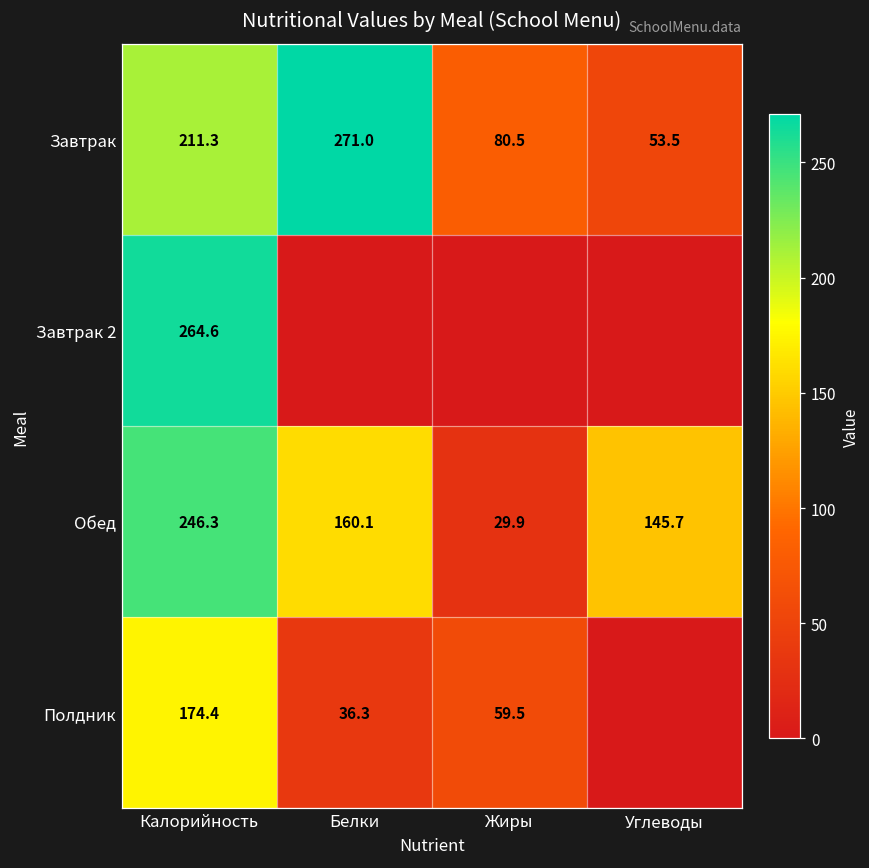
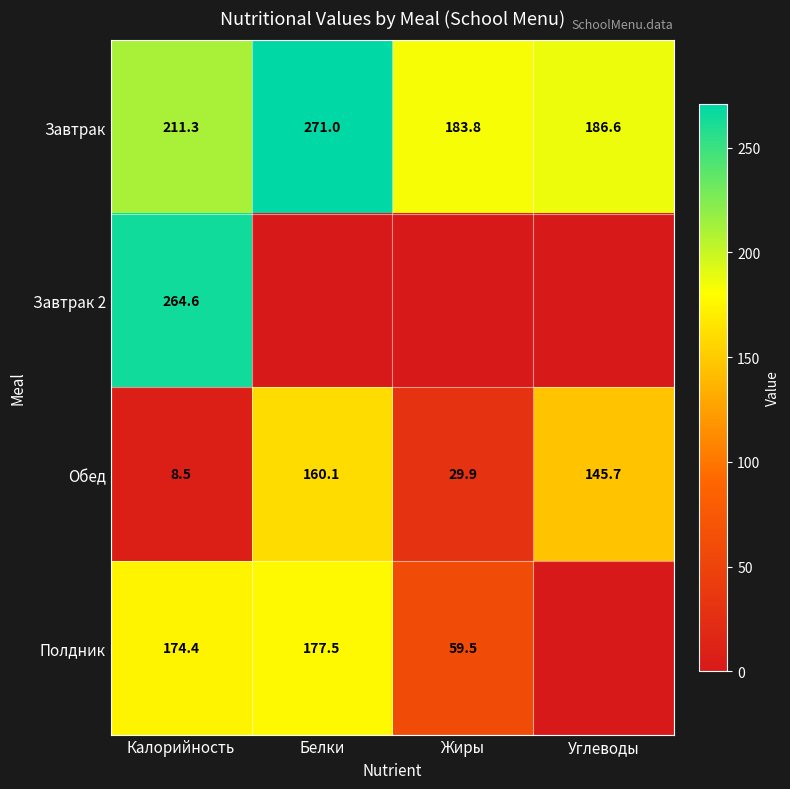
Завтрак, Жиры: 80.5 -> 183.8
Завтрак, Углеводы: 53.5 -> 186.6
Обед, Калорийность: 246.3 -> 8.5
Полдник, Белки: 36.3 -> 177.5
